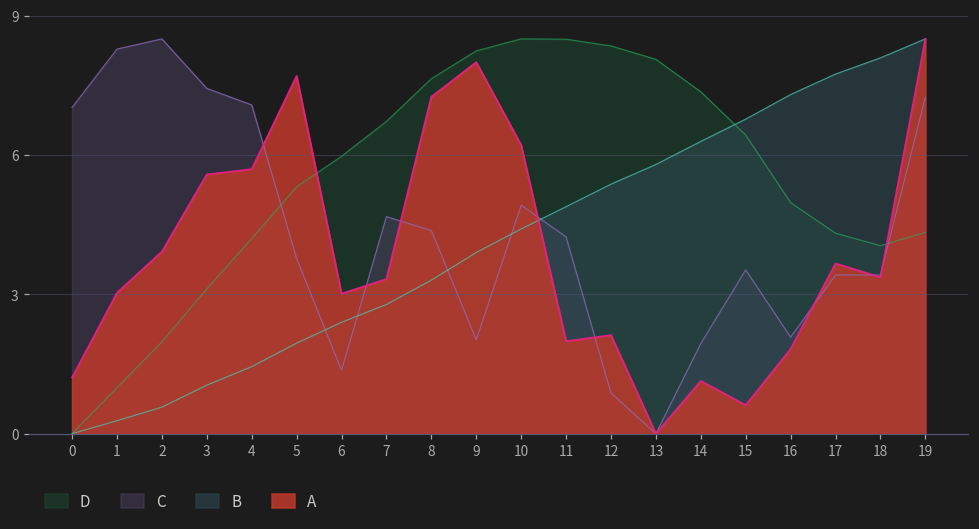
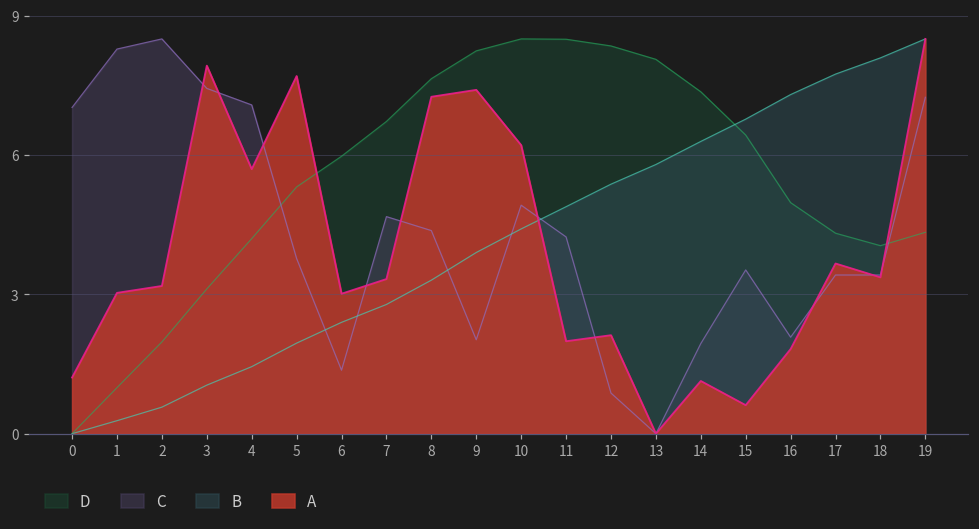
A, 2: 3.9 -> 3.2
A, 3: 5.6 -> 7.9
A, 9: 8.0 -> 7.4
